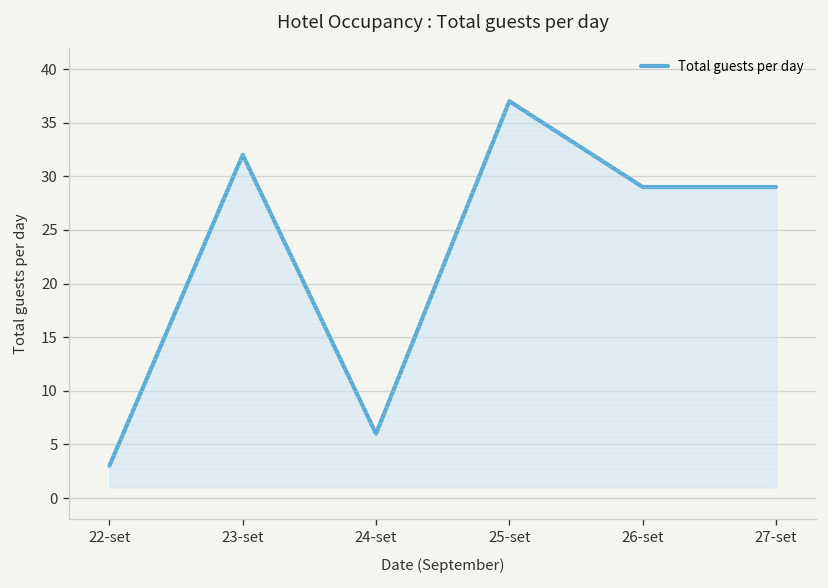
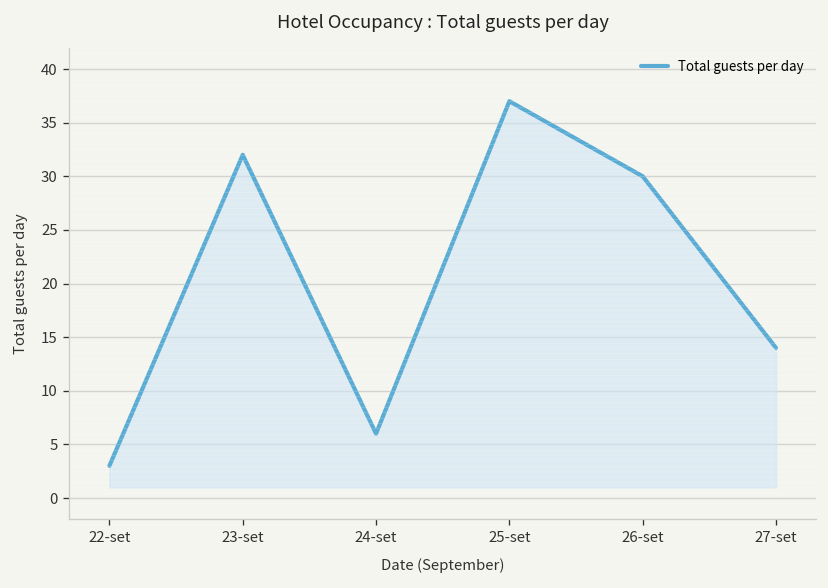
26-set: 29 -> 30
27-set: 29 -> 14
